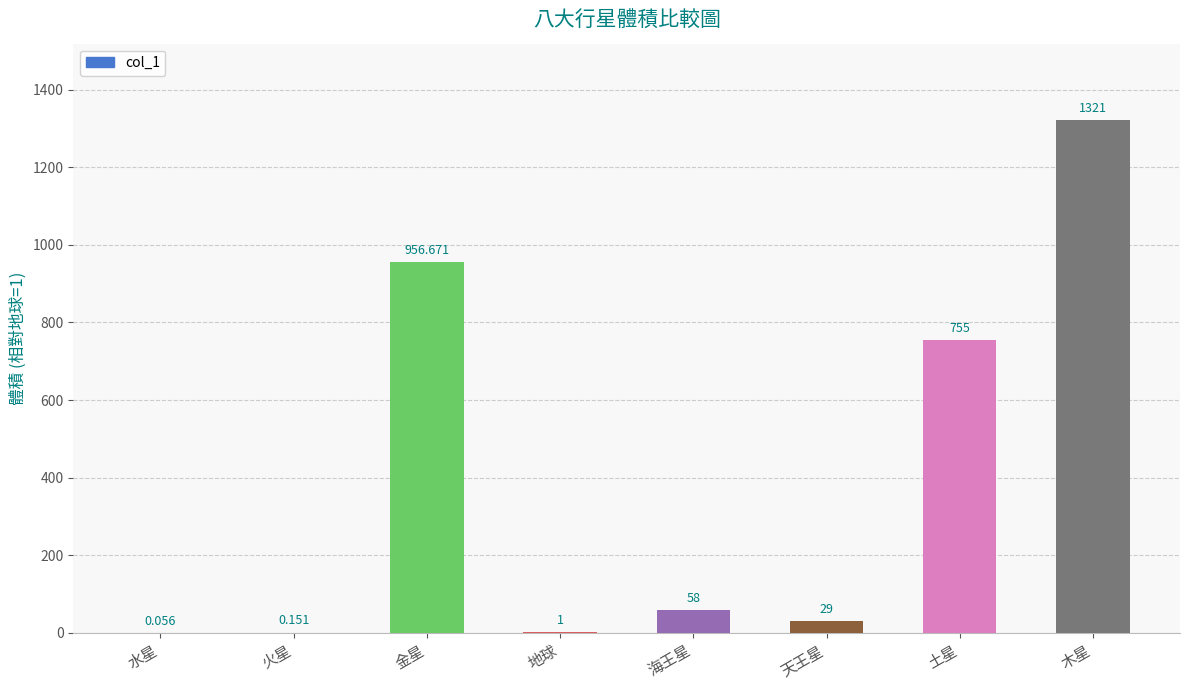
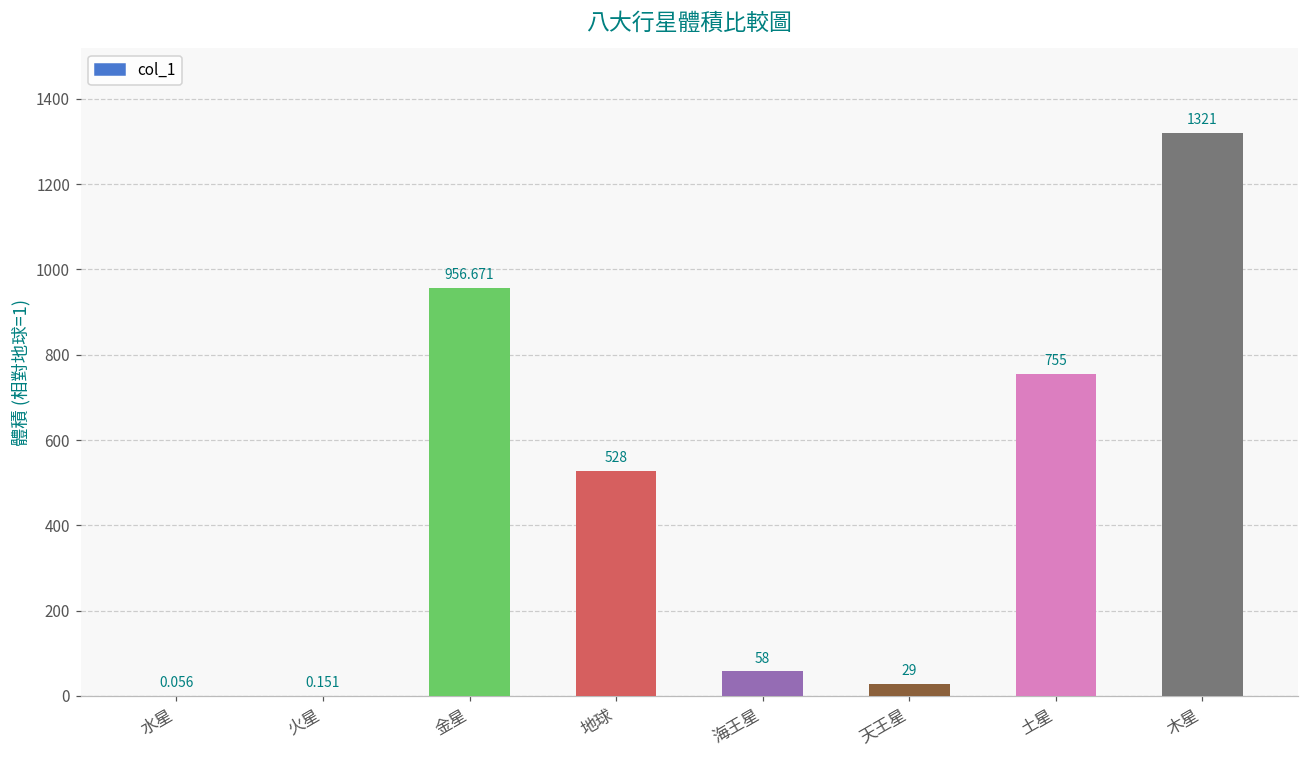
地球: 1 -> 528
